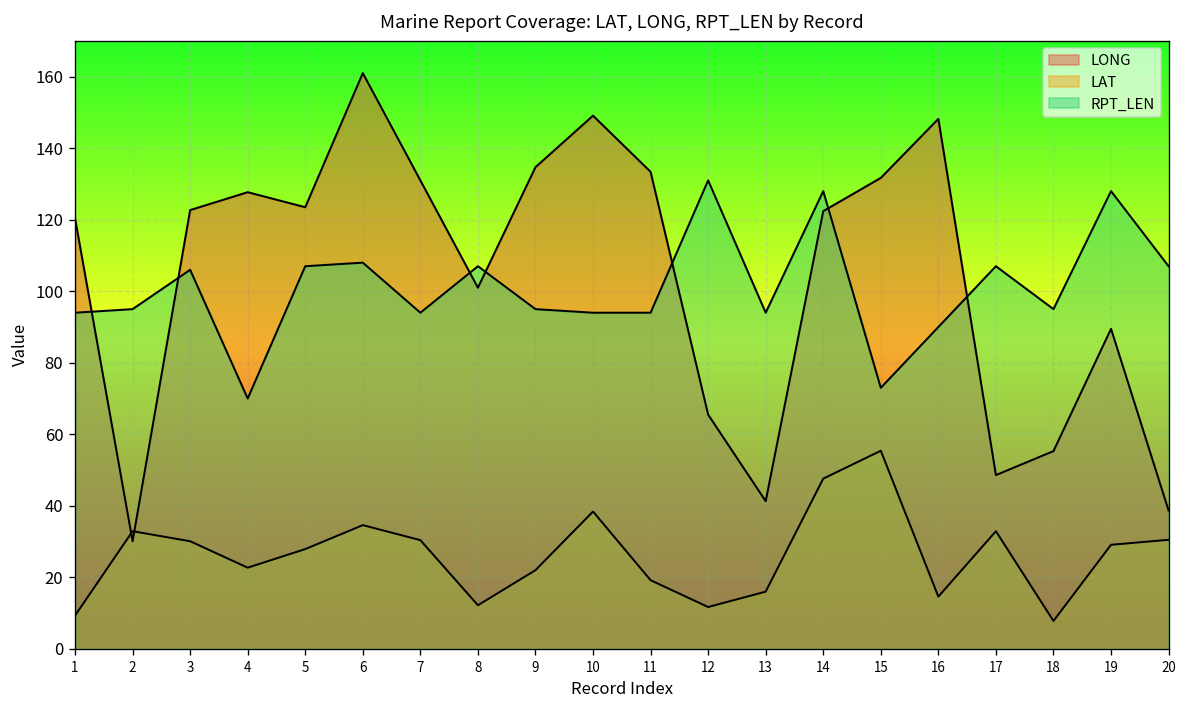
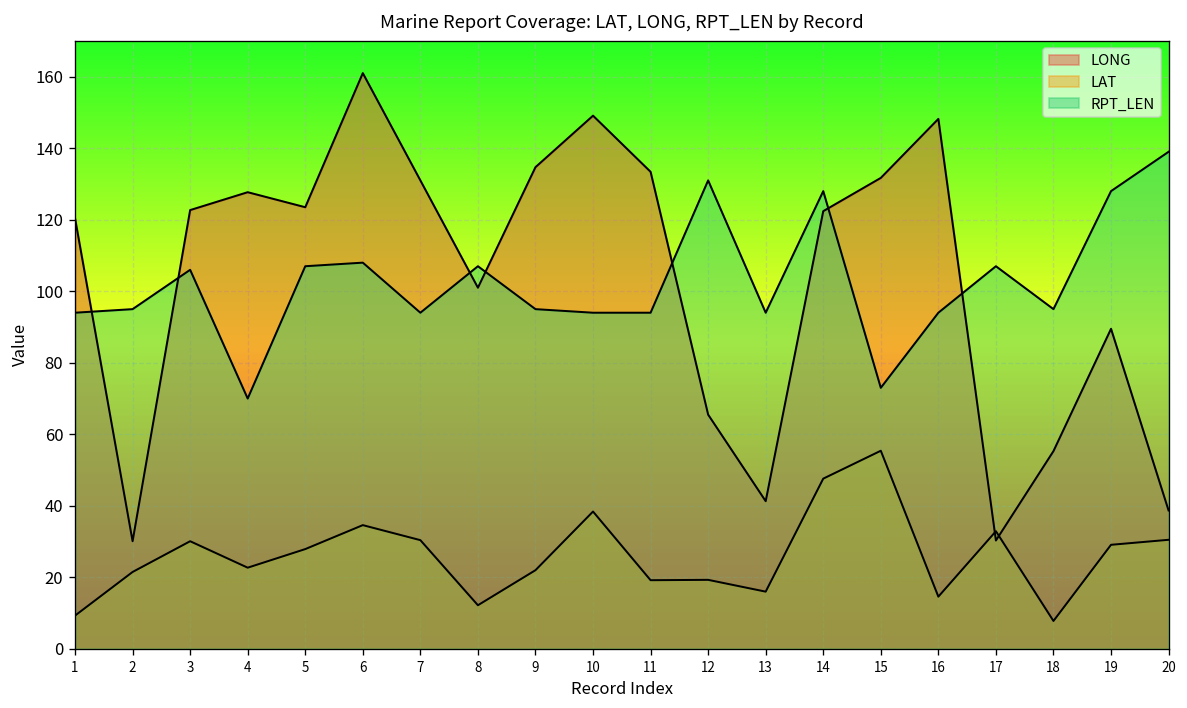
LAT, 2: 33 -> 22
LAT, 12: 12 -> 19
RPT_LEN, 16: 90 -> 94
LONG, 17: 49 -> 30
RPT_LEN, 20: 107 -> 139
